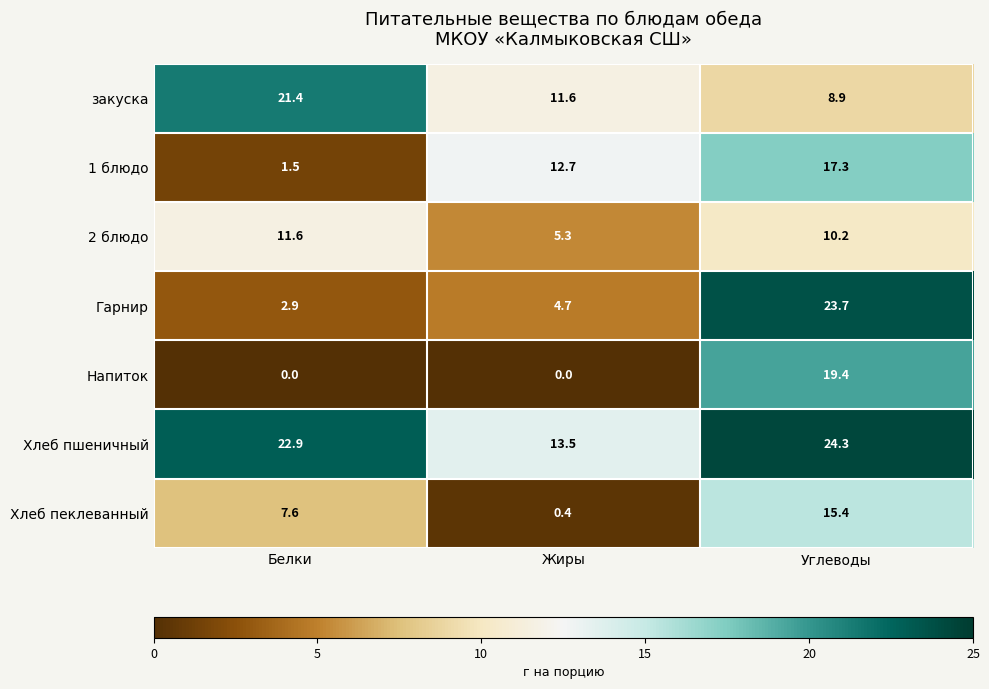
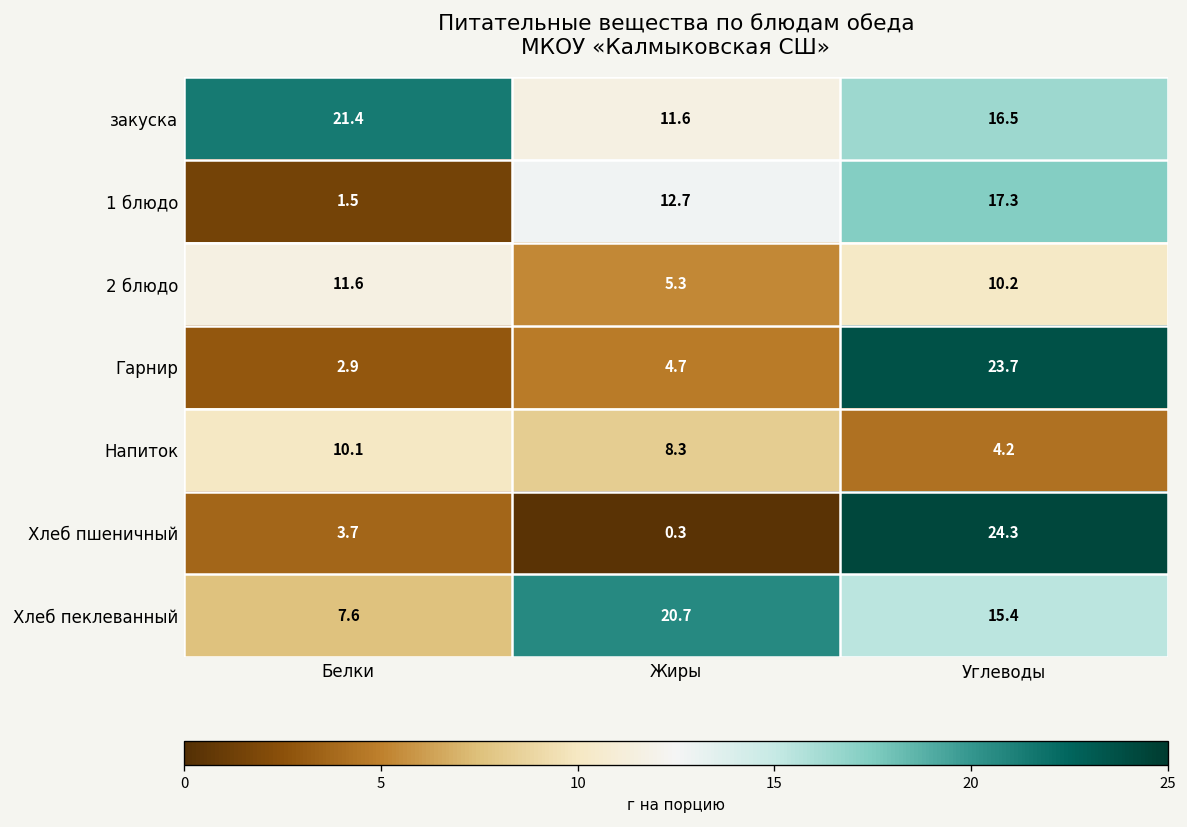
закуска, Углеводы: 8.9 -> 16.5
Напиток, Белки: 0.0 -> 10.1
Напиток, Жиры: 0.0 -> 8.3
Напиток, Углеводы: 19.4 -> 4.2
Хлеб пшеничный, Белки: 22.9 -> 3.7
Хлеб пшеничный, Жиры: 13.5 -> 0.3
Хлеб пеклеванный, Жиры: 0.4 -> 20.7
